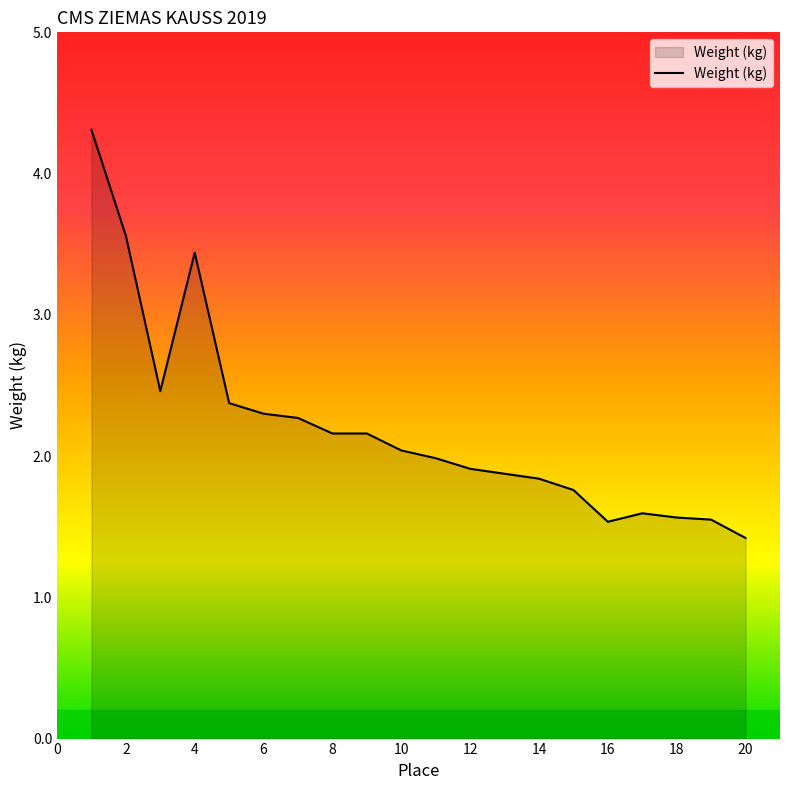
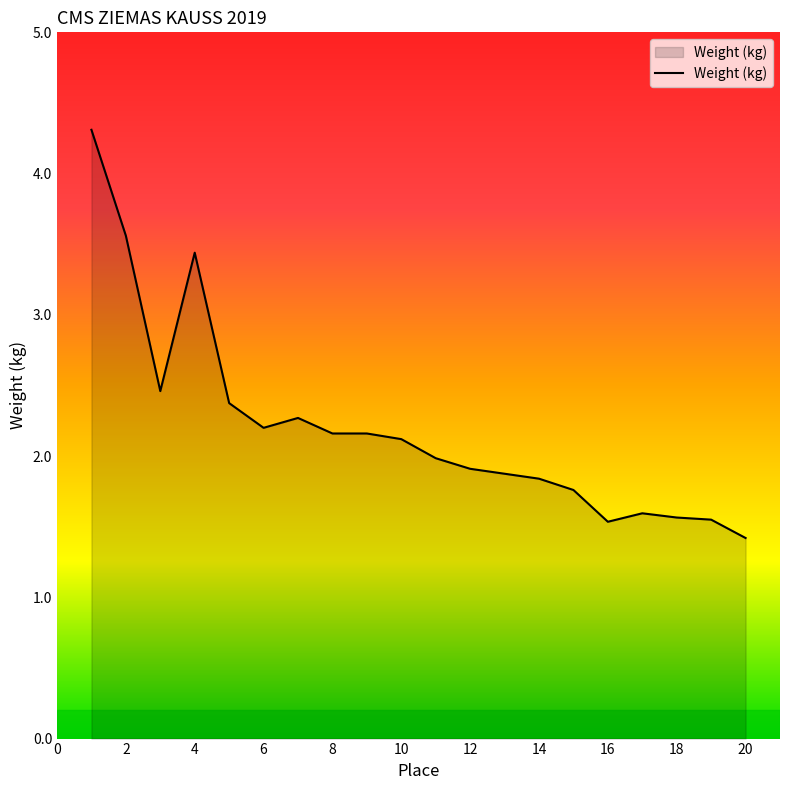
6: 2.3 -> 2.2
10: 2.04 -> 2.12
